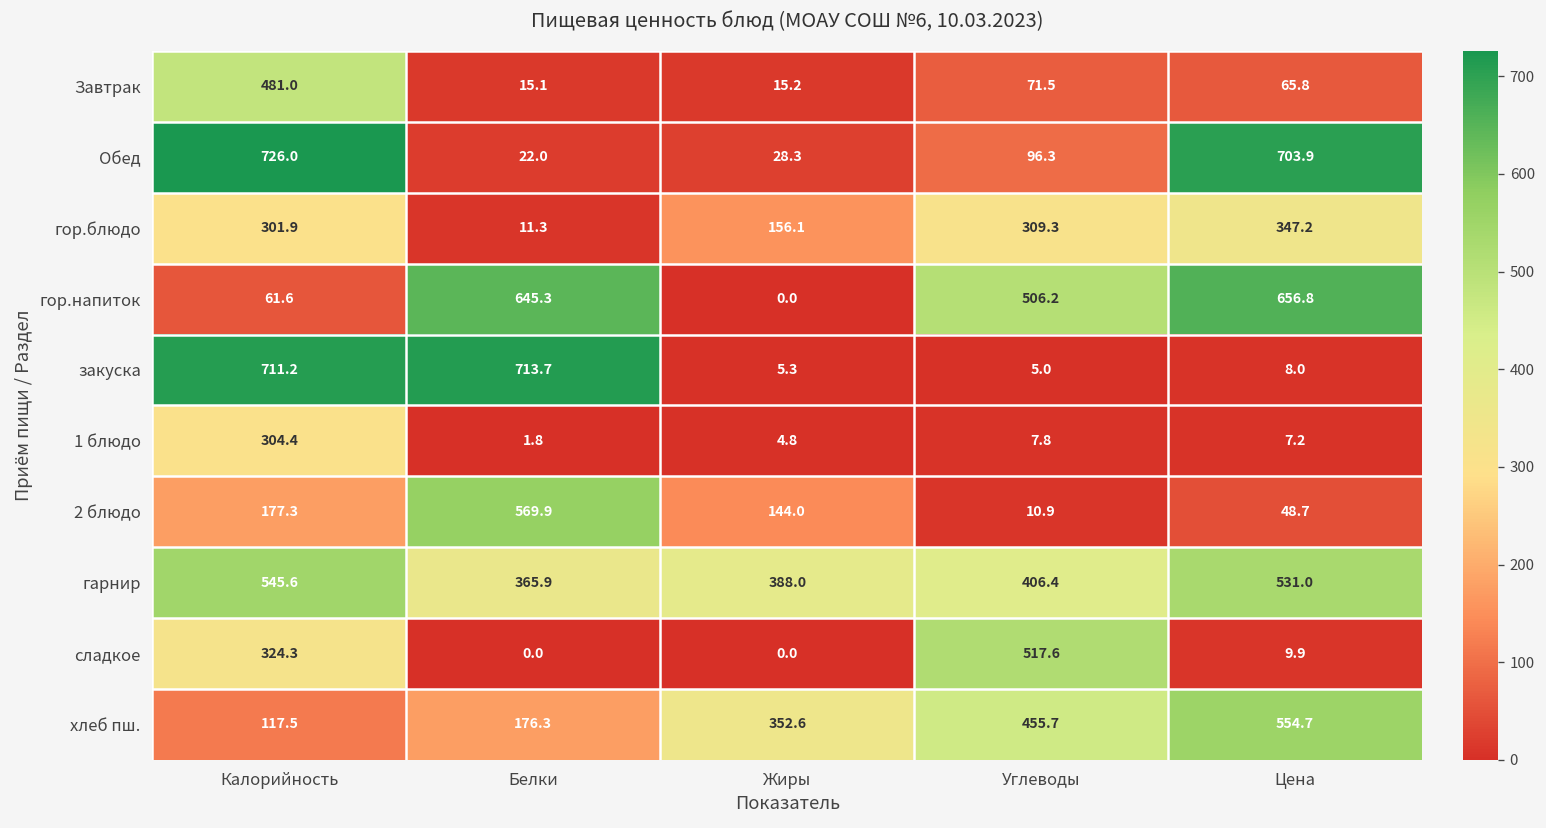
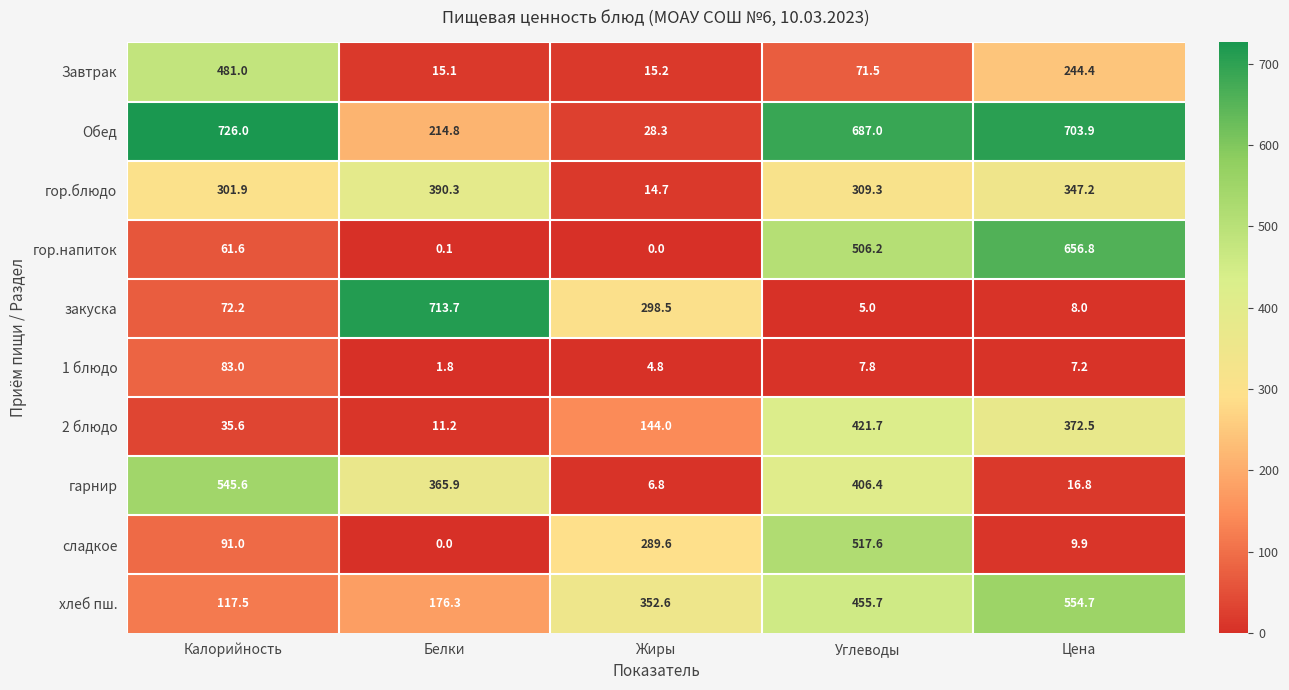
Завтрак, Цена: 65.8 -> 244.4
Обед, Белки: 22.0 -> 214.8
Обед, Углеводы: 96.3 -> 687.0
гор.блюдо, Белки: 11.3 -> 390.3
гор.блюдо, Жиры: 156.1 -> 14.7
гор.напиток, Белки: 645.3 -> 0.1
закуска, Калорийность: 711.2 -> 72.2
закуска, Жиры: 5.3 -> 298.5
1 блюдо, Калорийность: 304.4 -> 83.0
2 блюдо, Калорийность: 177.3 -> 35.6
2 блюдо, Белки: 569.9 -> 11.2
2 блюдо, Углеводы: 10.9 -> 421.7
2 блюдо, Цена: 48.7 -> 372.5
гарнир, Жиры: 388.0 -> 6.8
гарнир, Цена: 531.0 -> 16.8
сладкое, Калорийность: 324.3 -> 91.0
сладкое, Жиры: 0.0 -> 289.6
